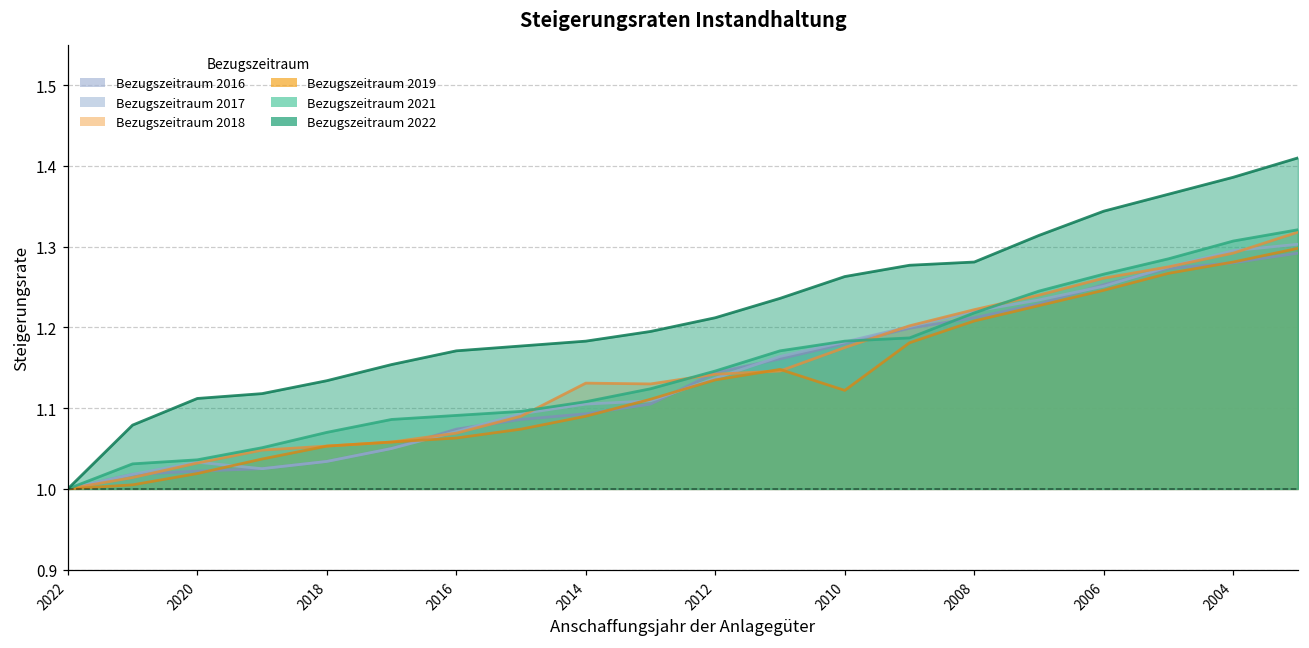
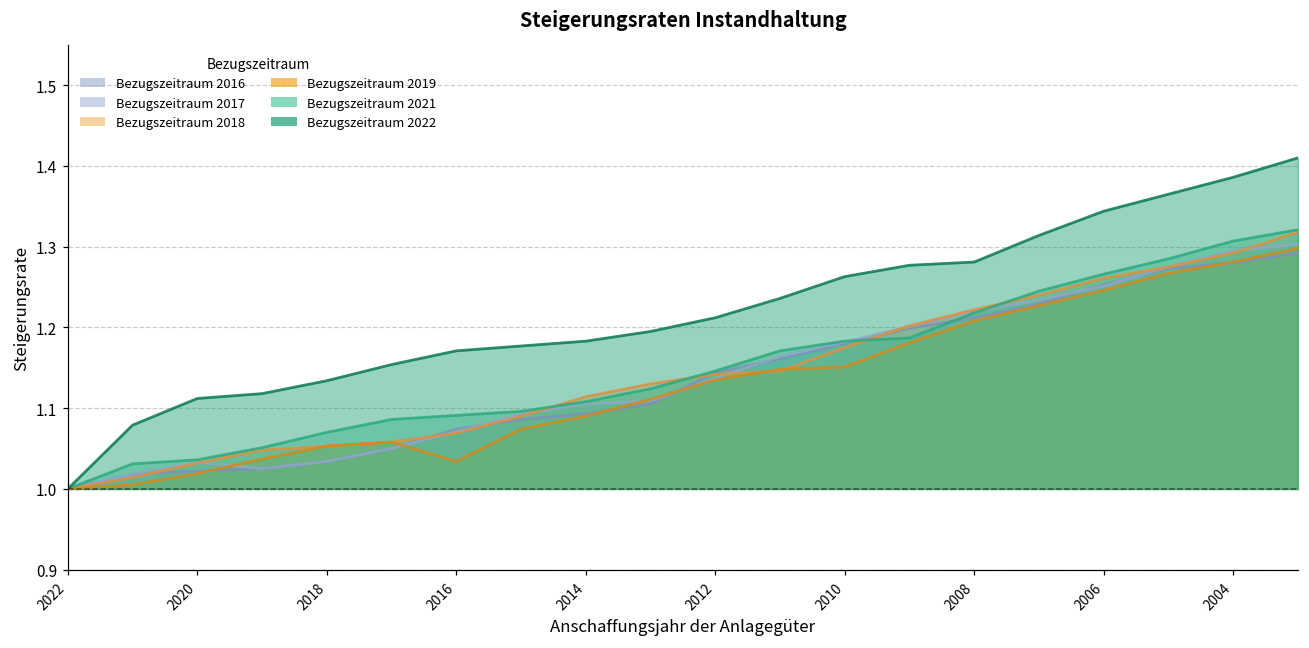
Bezugszeitraum 2019, 2016: 1.06 -> 1.03
Bezugszeitraum 2018, 2014: 1.13 -> 1.11
Bezugszeitraum 2019, 2010: 1.12 -> 1.15
